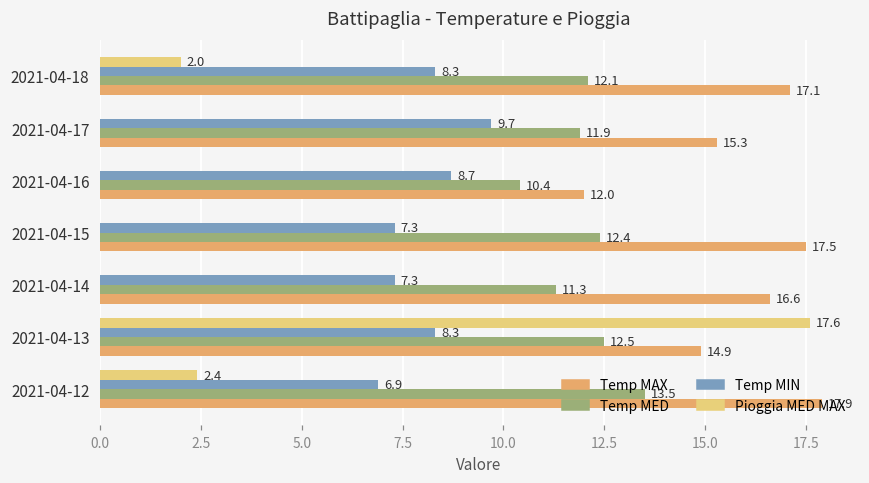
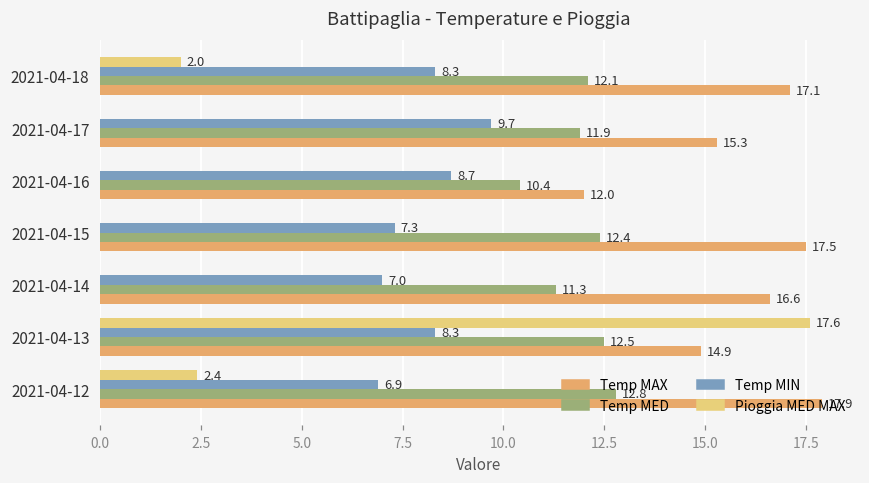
Temp MIN, 2021-04-14: 7.3 -> 7.0
Temp MED, 2021-04-12: 13.5 -> 12.8
